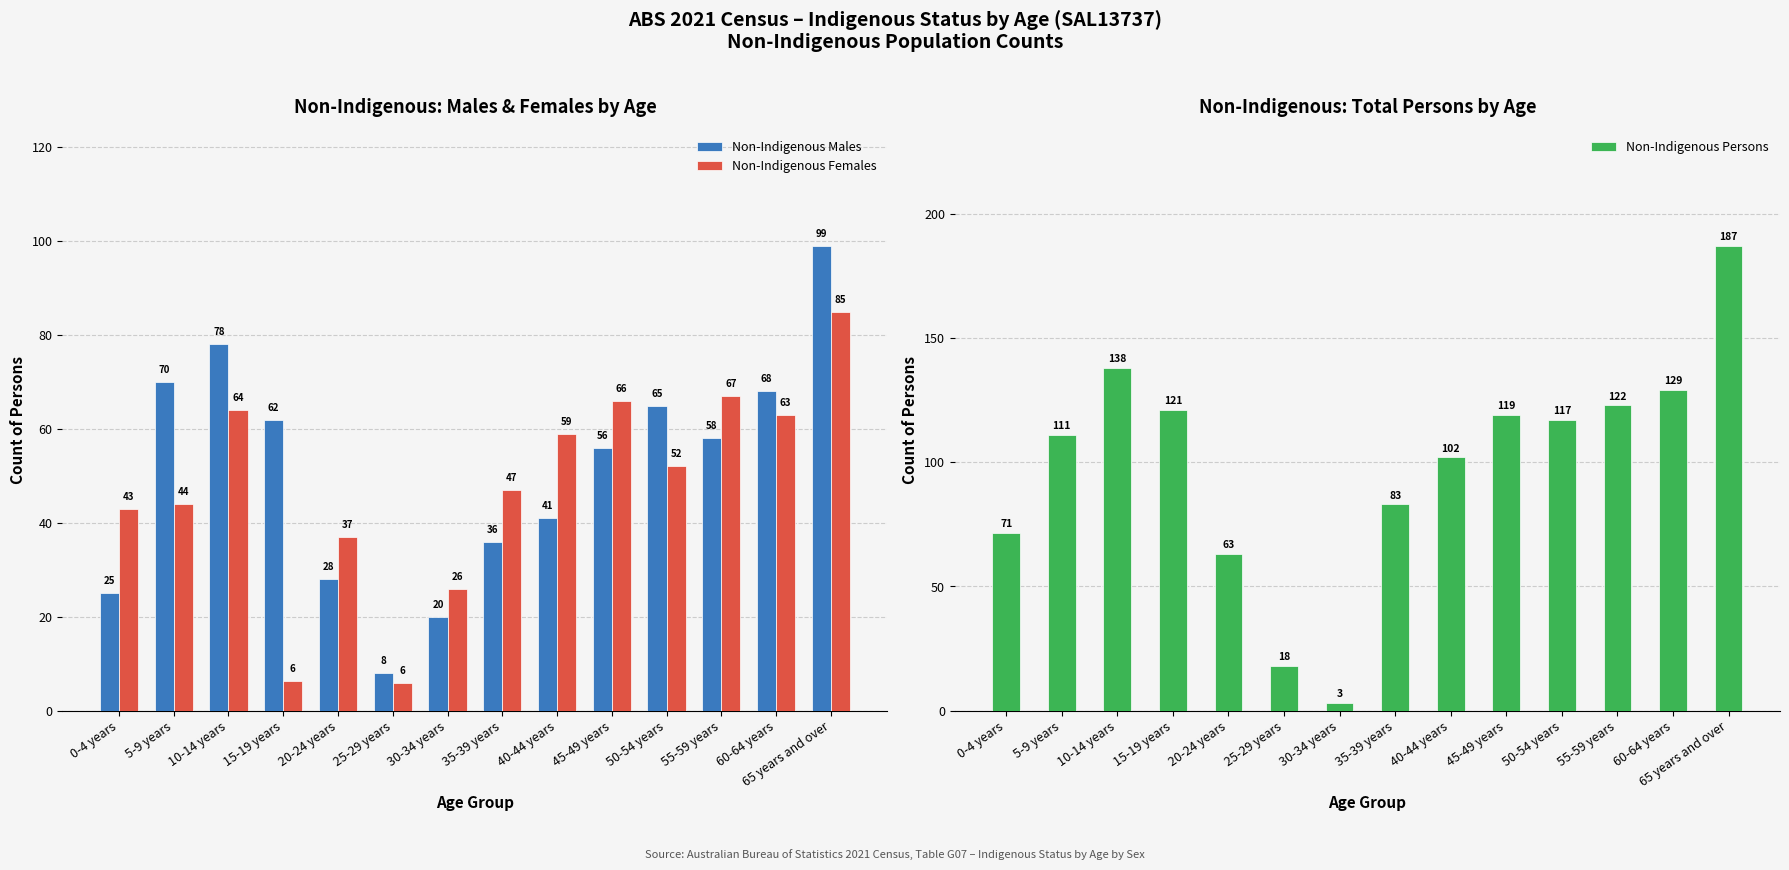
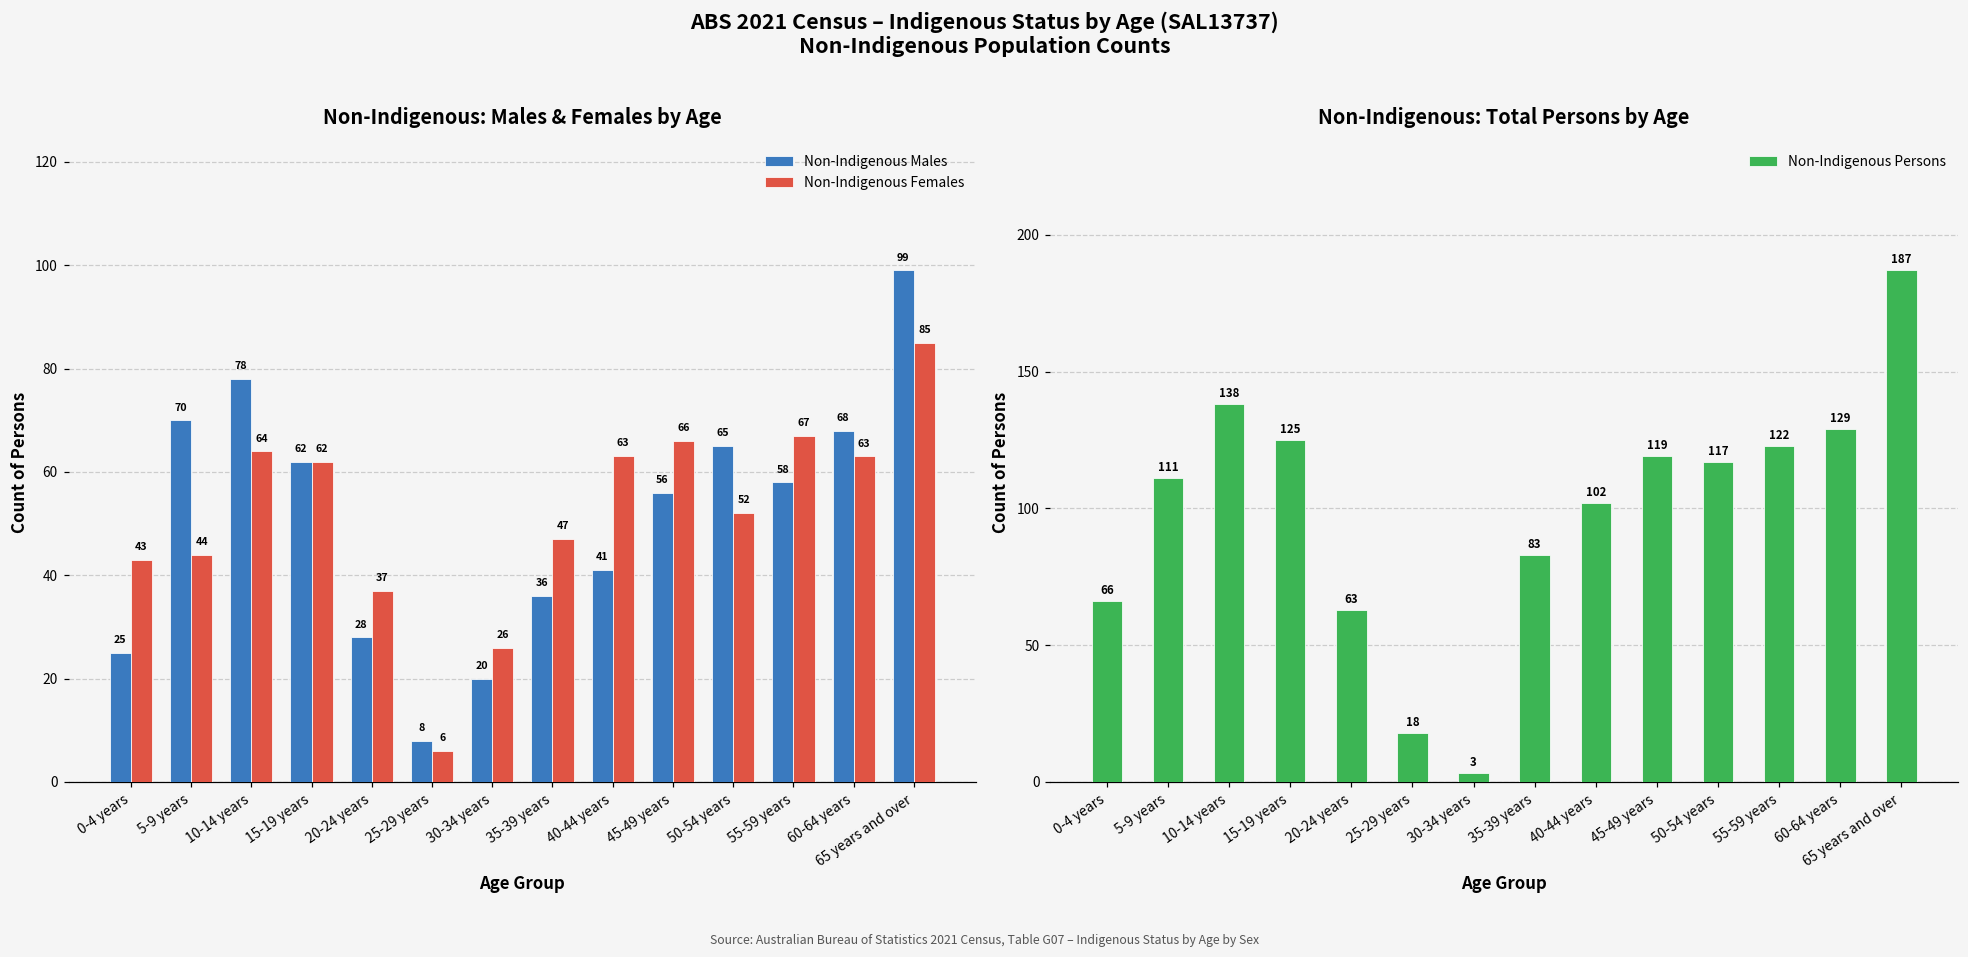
Non-Indigenous: Males & Females by Age, Non-Indigenous Females, 15-19 years: 6 -> 62
Non-Indigenous: Males & Females by Age, Non-Indigenous Females, 40-44 years: 59 -> 63
Non-Indigenous: Total Persons by Age, 0-4 years: 71 -> 66
Non-Indigenous: Total Persons by Age, 15-19 years: 121 -> 125
